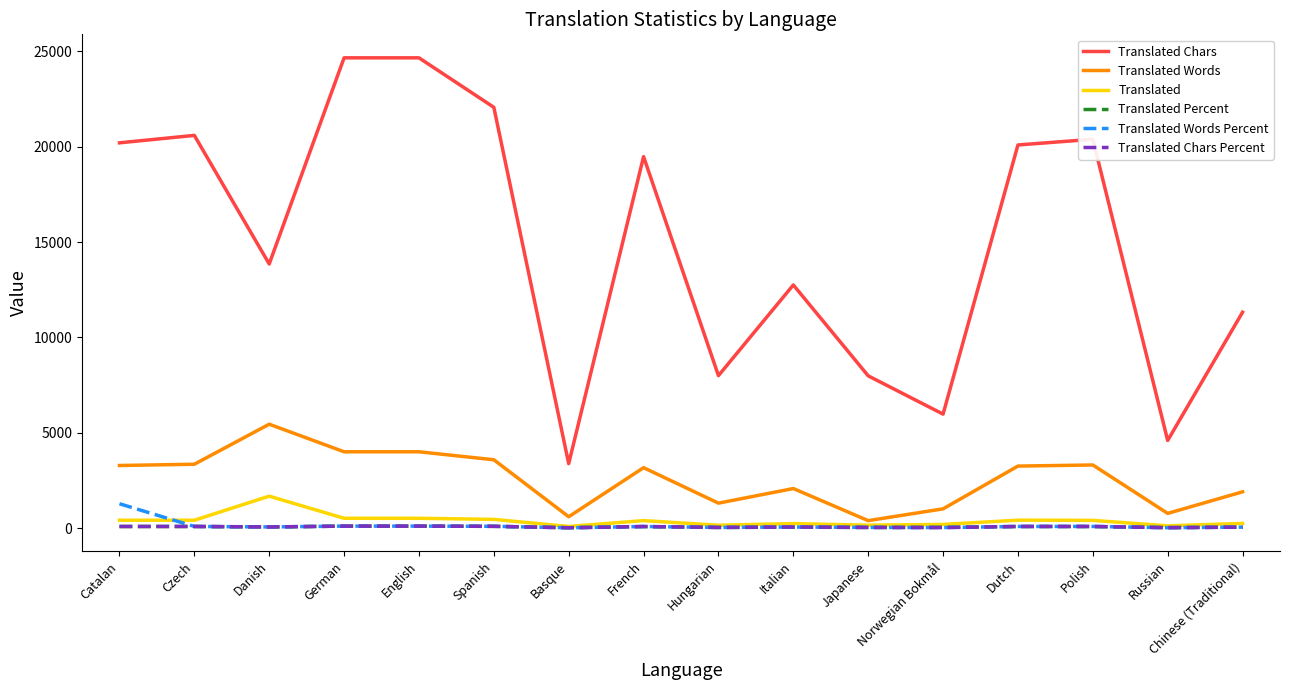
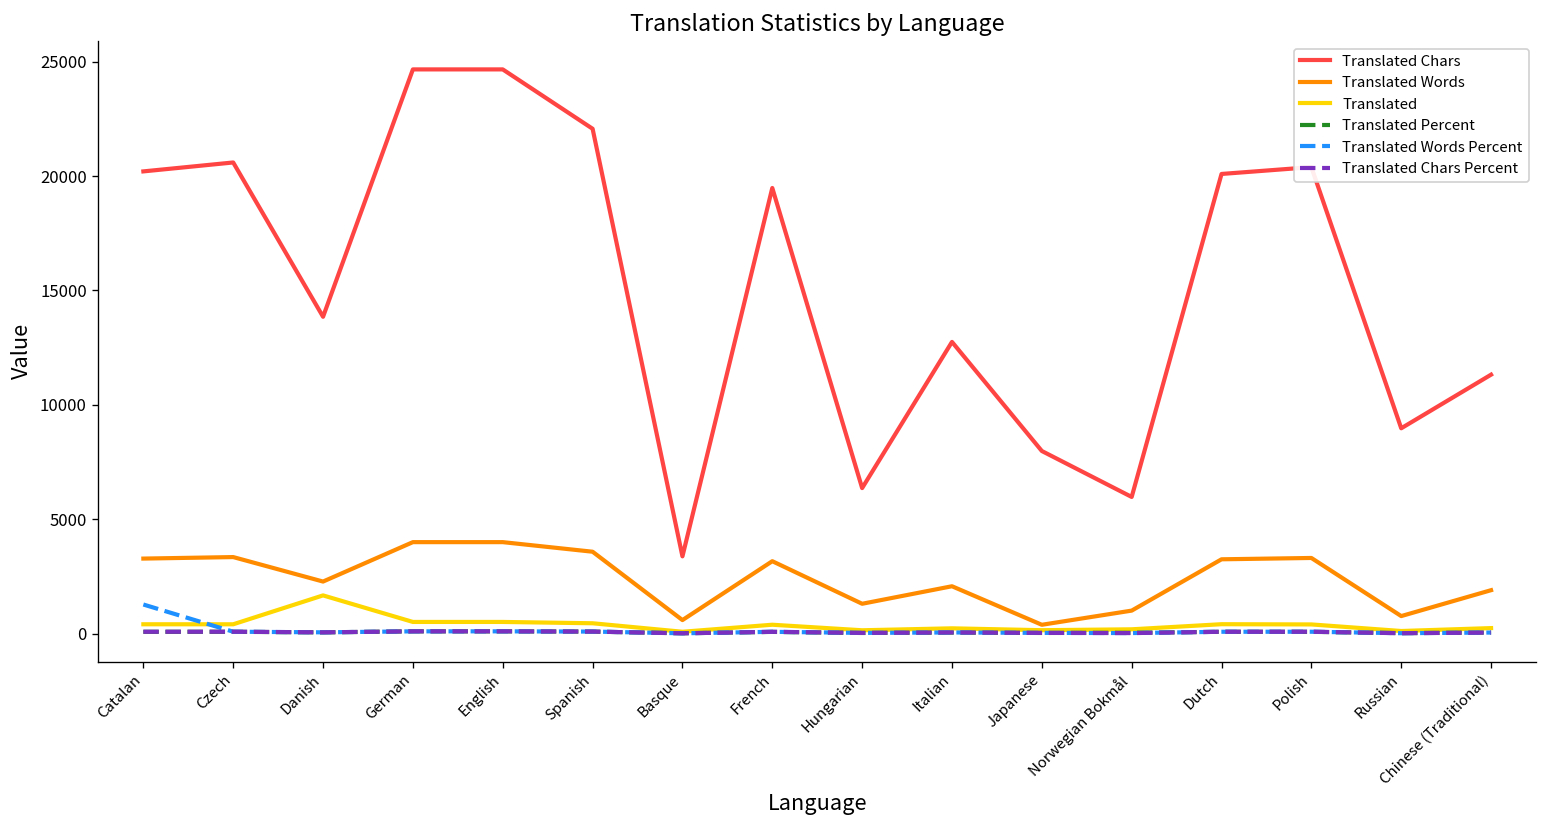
Translated Words, Danish: 5400 -> 2300
Translated Chars, Hungarian: 8000 -> 6400
Translated Chars, Russian: 4600 -> 9000
